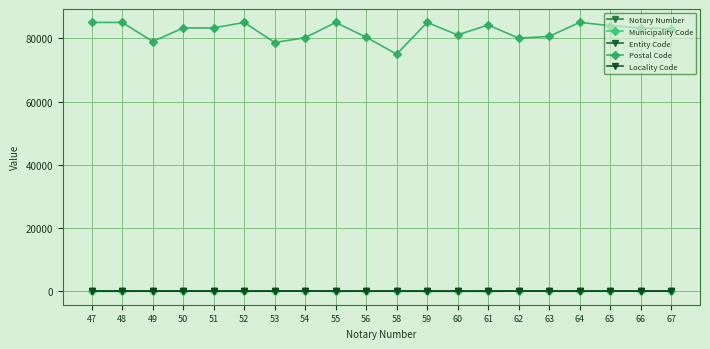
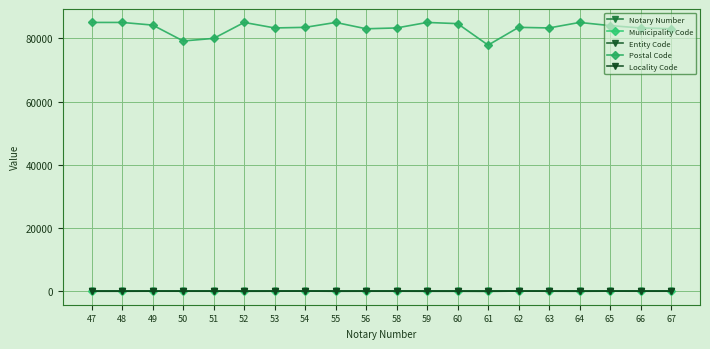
Postal Code, 49: 79000 -> 84000
Postal Code, 50: 83000 -> 79000
Postal Code, 51: 83000 -> 80000
Postal Code, 53: 79000 -> 83000
Postal Code, 54: 80000 -> 83000
Postal Code, 56: 80000 -> 83000
Postal Code, 58: 75000 -> 83000
Postal Code, 60: 81000 -> 85000
Postal Code, 61: 84000 -> 78000
Postal Code, 62: 80000 -> 83000
Postal Code, 63: 81000 -> 83000
